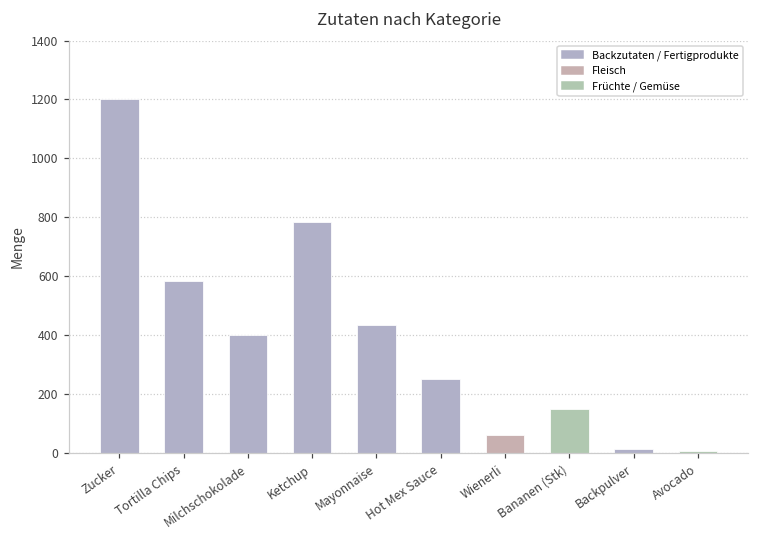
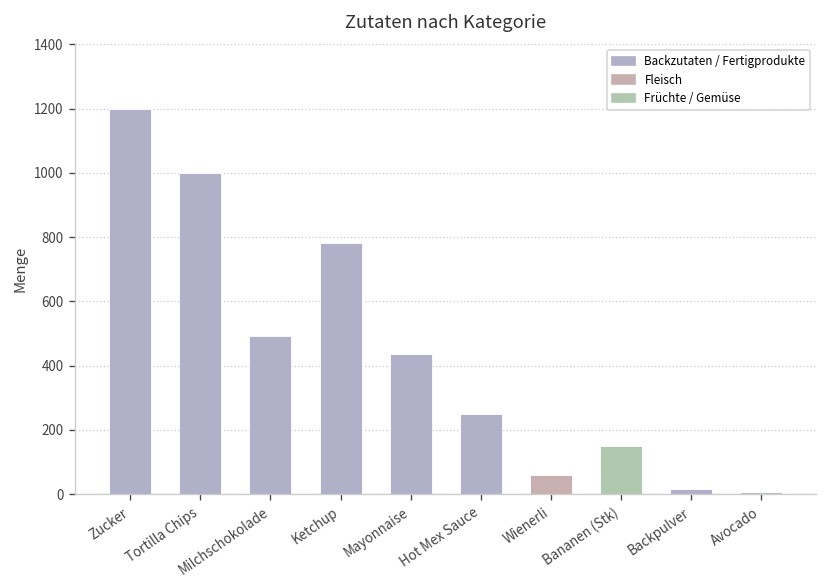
Tortilla Chips: 580 -> 1000
Milchschokolade: 400 -> 490
